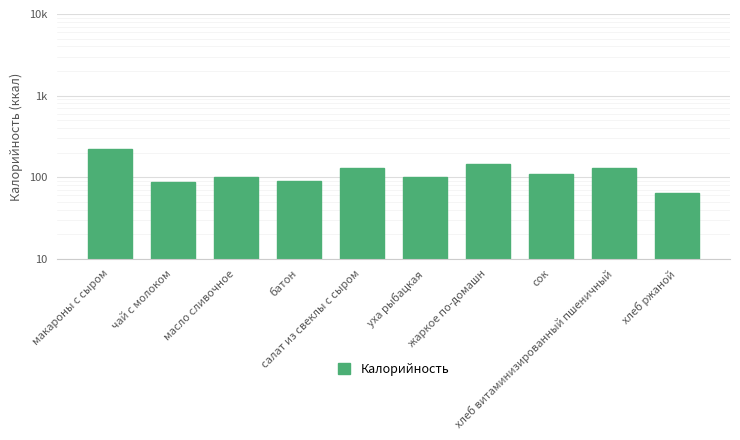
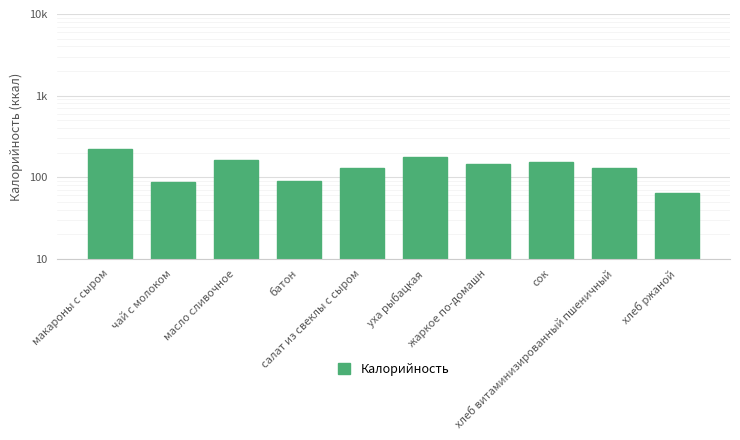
масло сливочное: 100 -> 160
уха рыбацкая: 100 -> 180
сок: 110 -> 150
